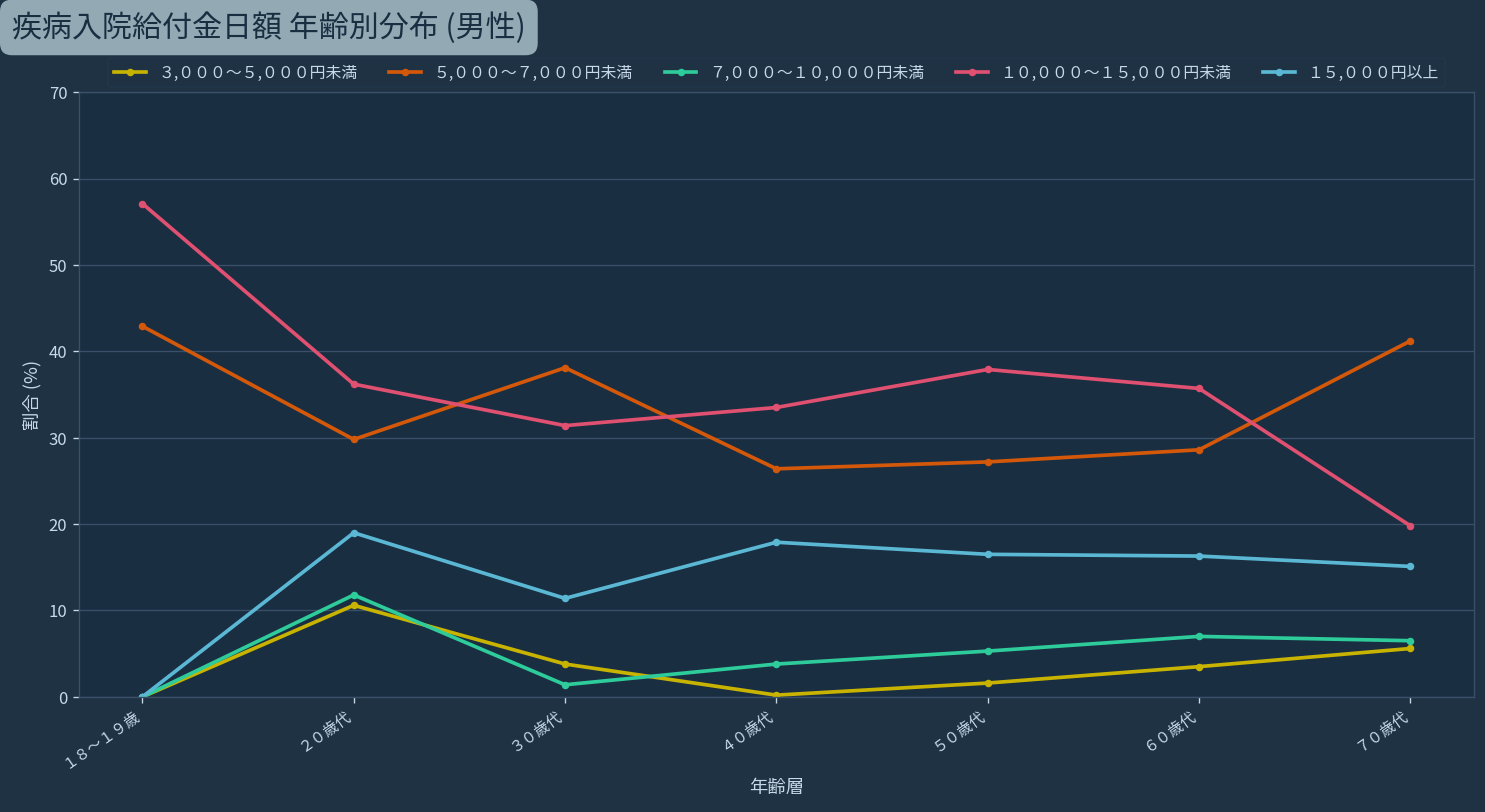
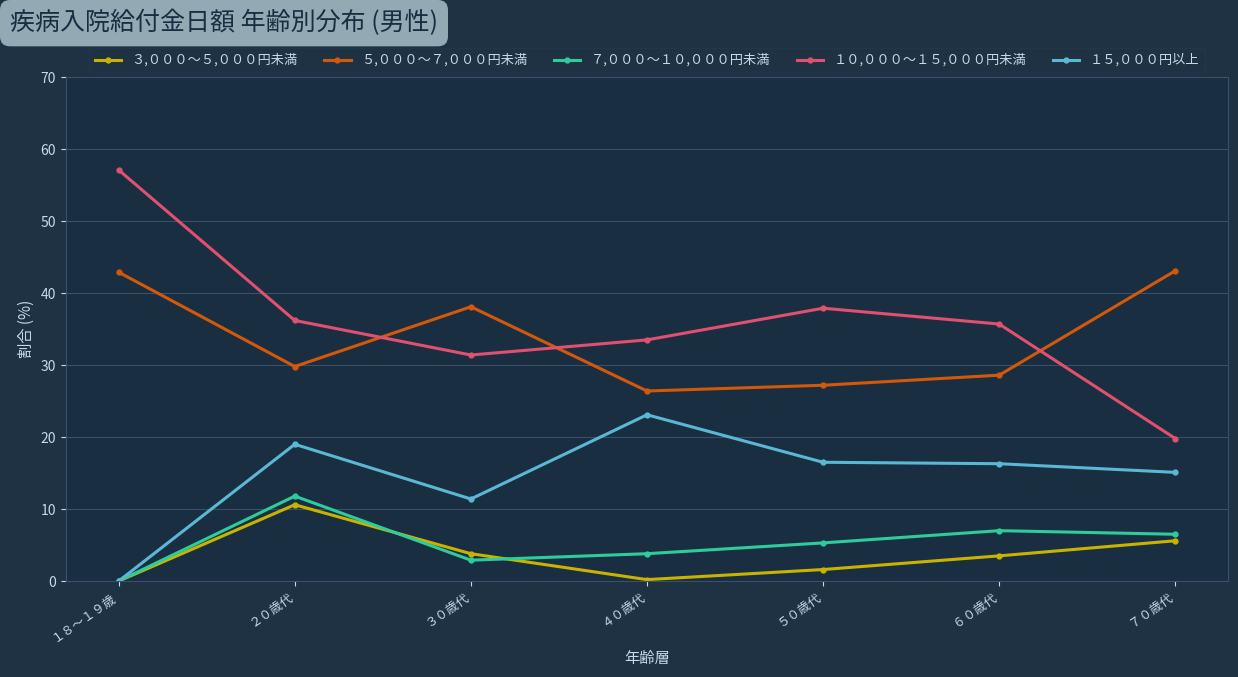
７,０００～１０,０００円未満, ３０歳代: 1 -> 3
１５,０００円以上, ４０歳代: 18 -> 23
５,０００～７,０００円未満, ７０歳代: 41 -> 43
